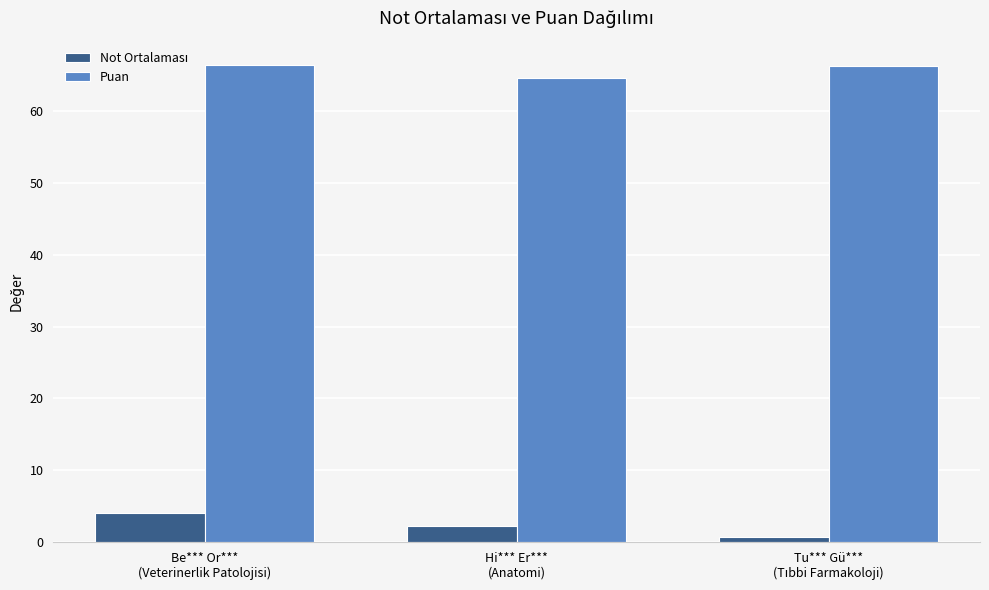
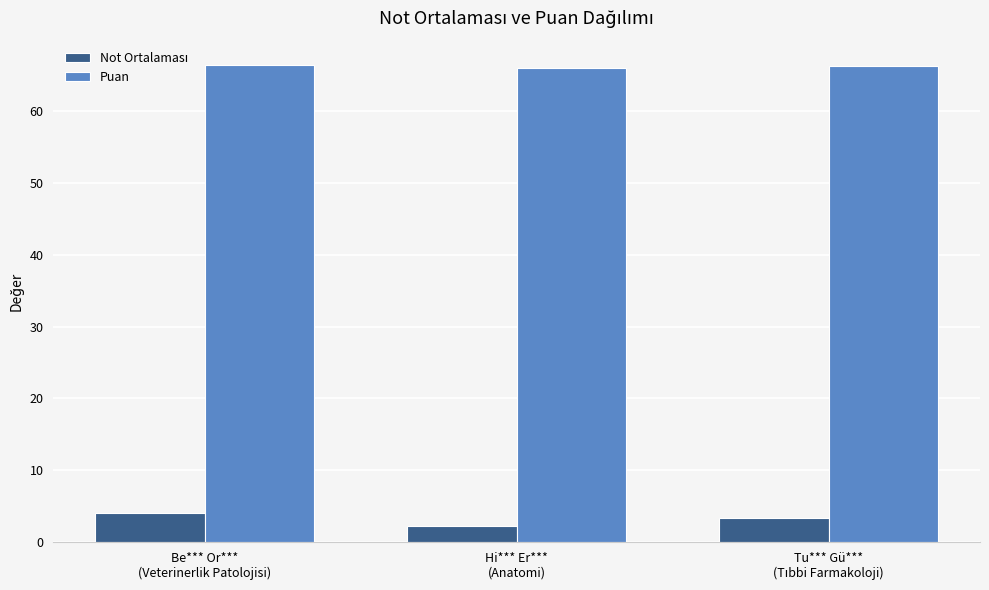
Puan, Hi*** Er*** (Anatomi): 65 -> 66
Not Ortalaması, Tu*** Gü*** (Tıbbi Farmakoloji): 1 -> 3
